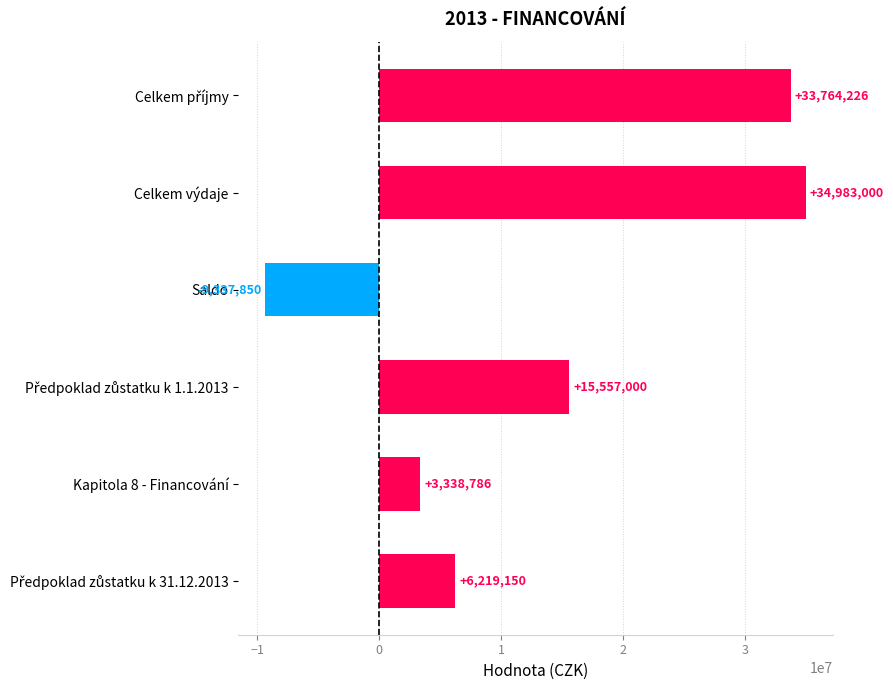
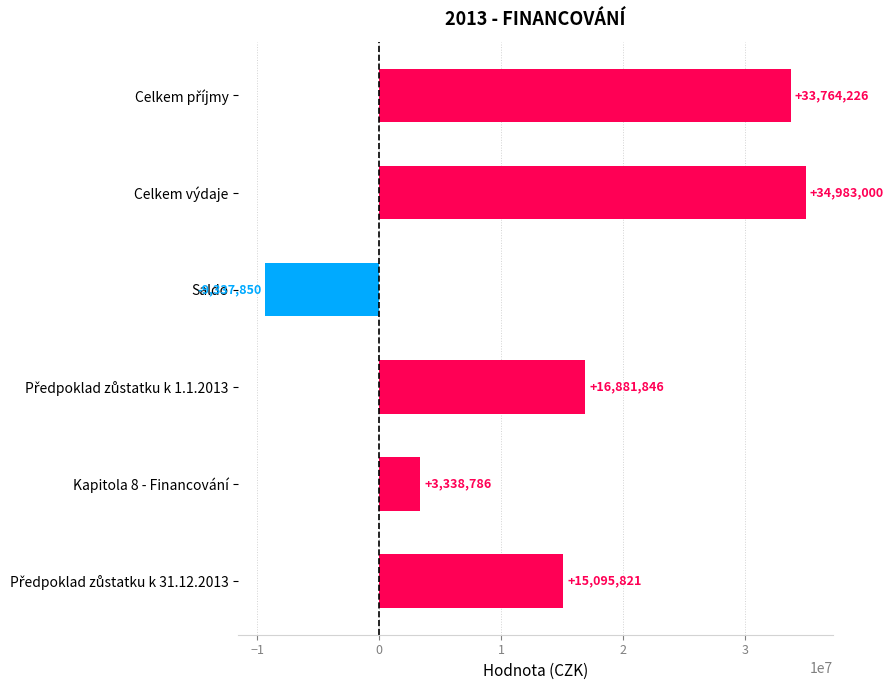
Předpoklad zůstatku k 1.1.2013: +15,557,000 -> +16,881,846
Předpoklad zůstatku k 31.12.2013: +6,219,150 -> +15,095,821
